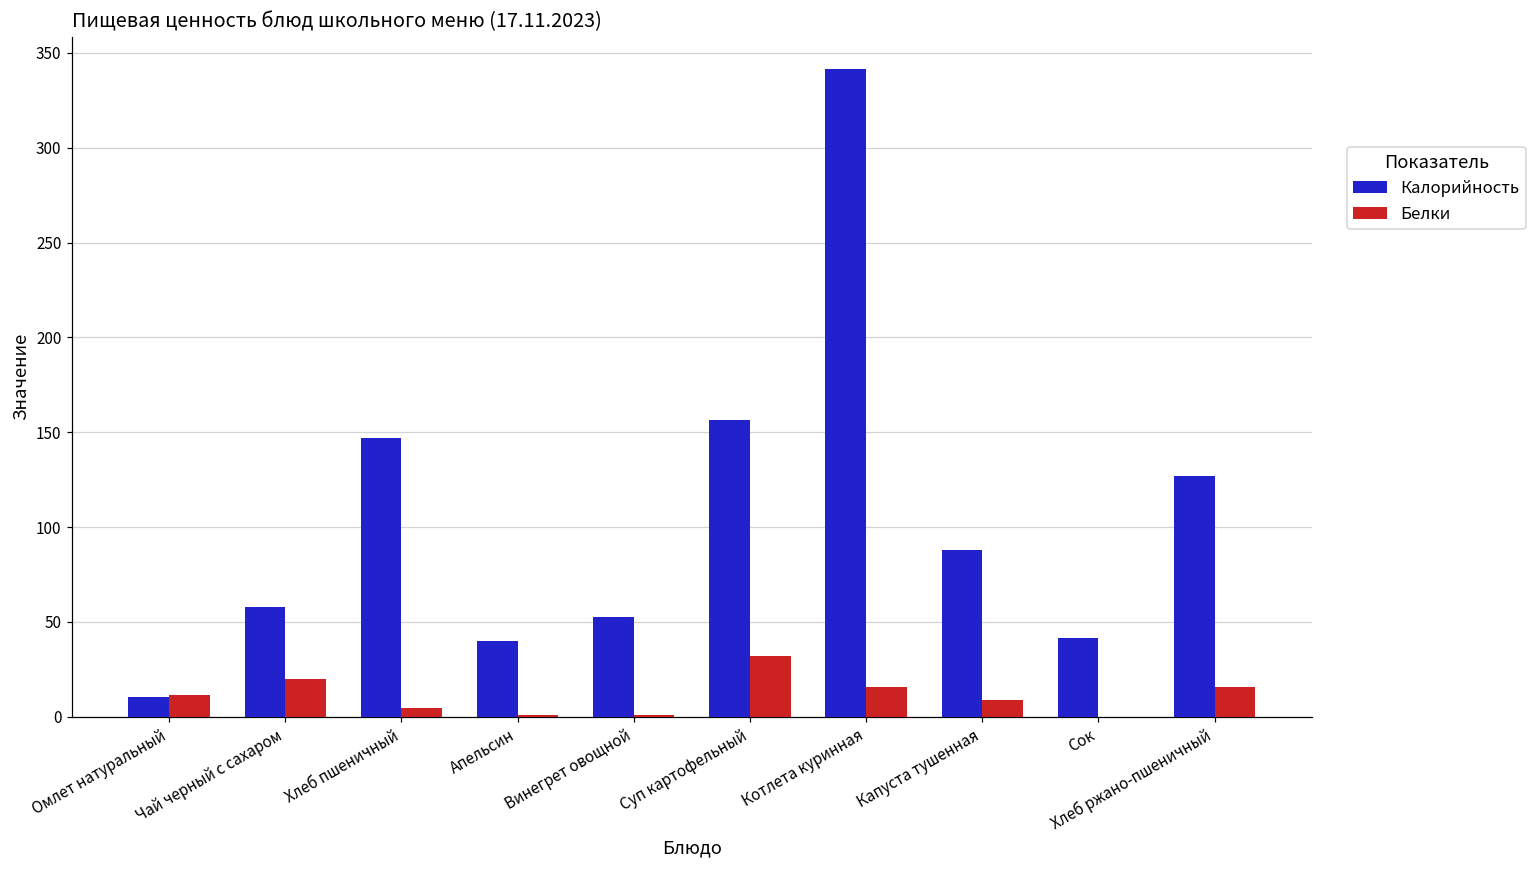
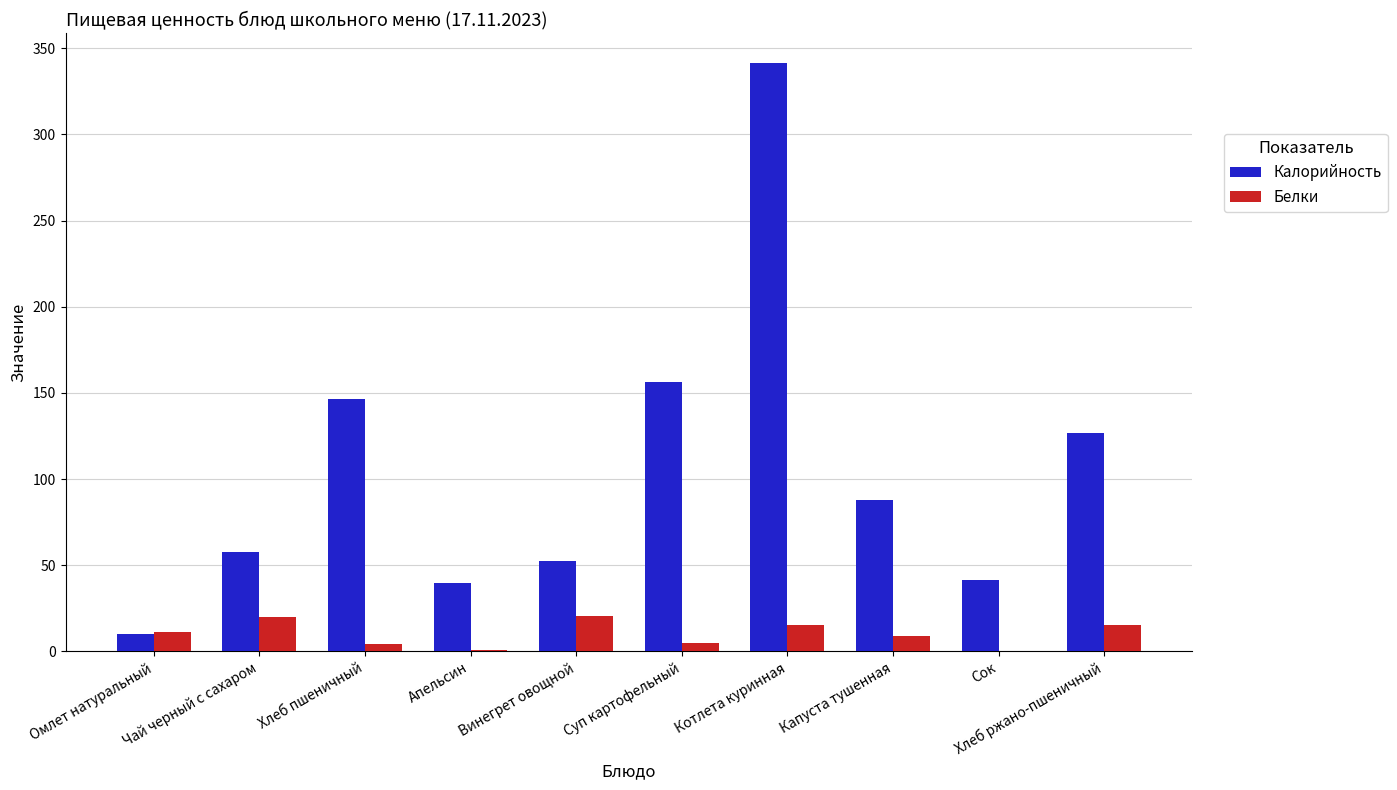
Белки, Винегрет овощной: 1 -> 21
Белки, Суп картофельный: 32 -> 5
